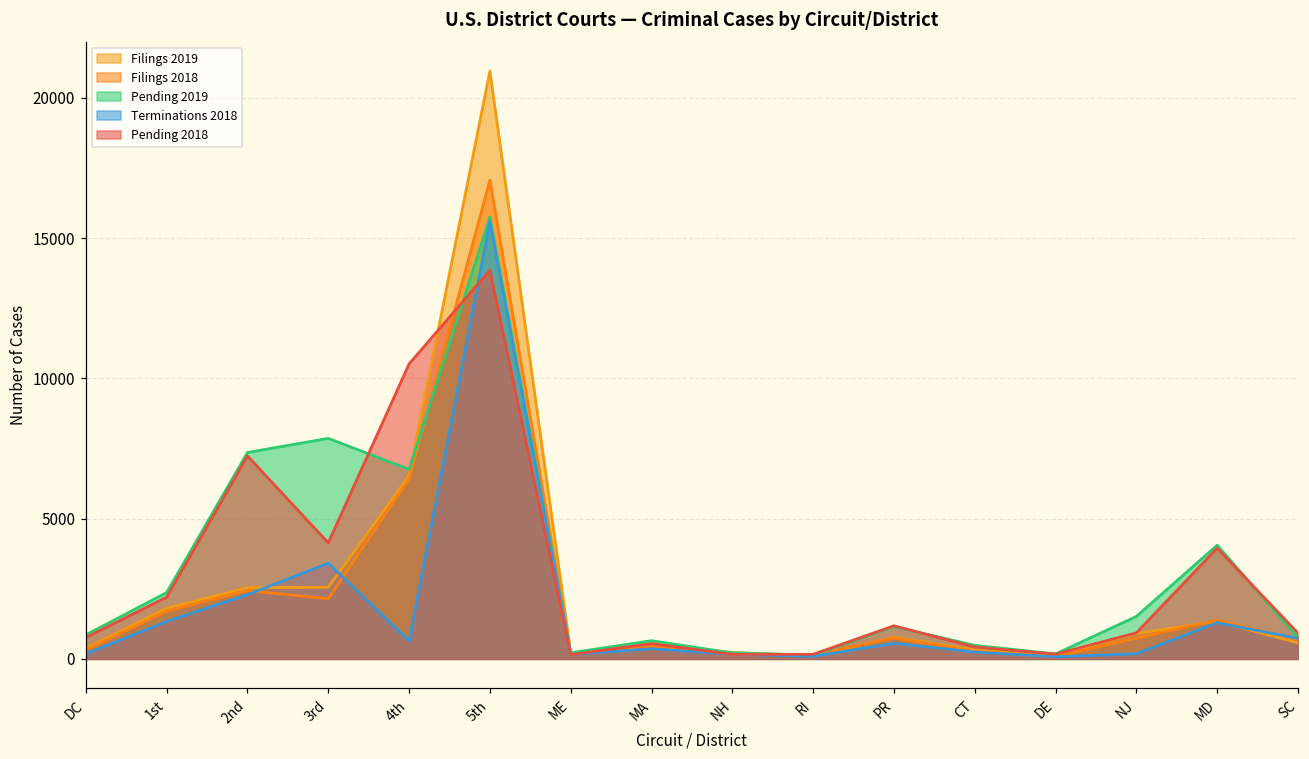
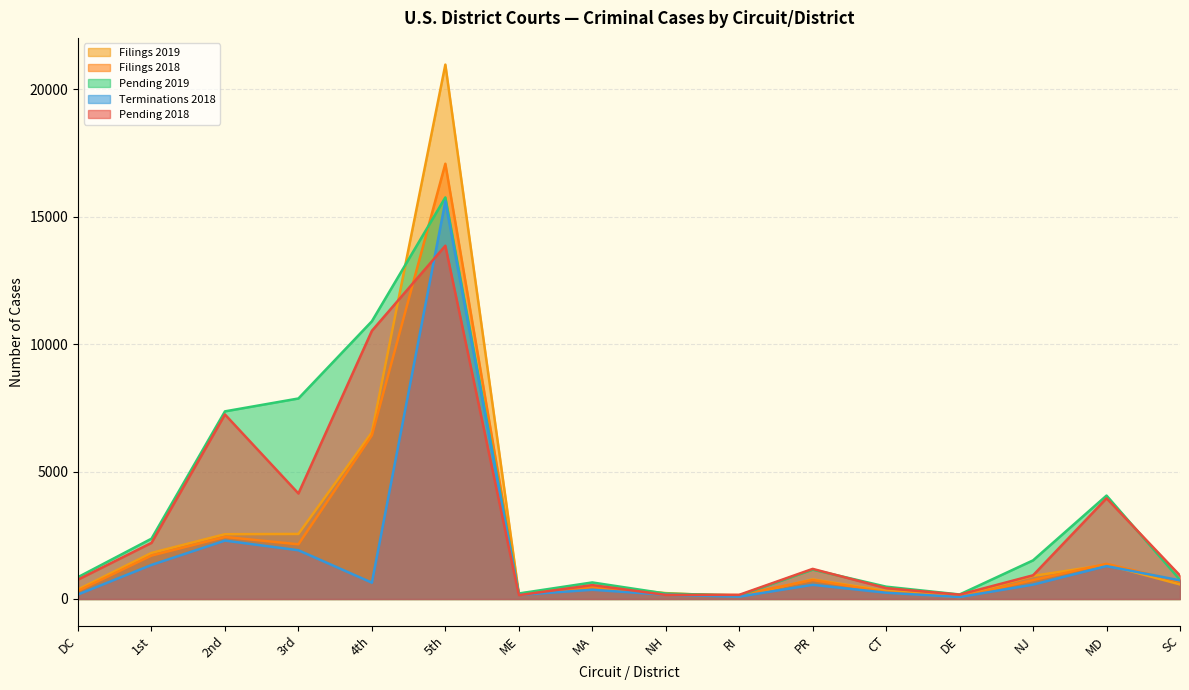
Terminations 2018, 3rd: 3400 -> 1900
Pending 2019, 4th: 6800 -> 10900
Terminations 2018, NJ: 200 -> 600
